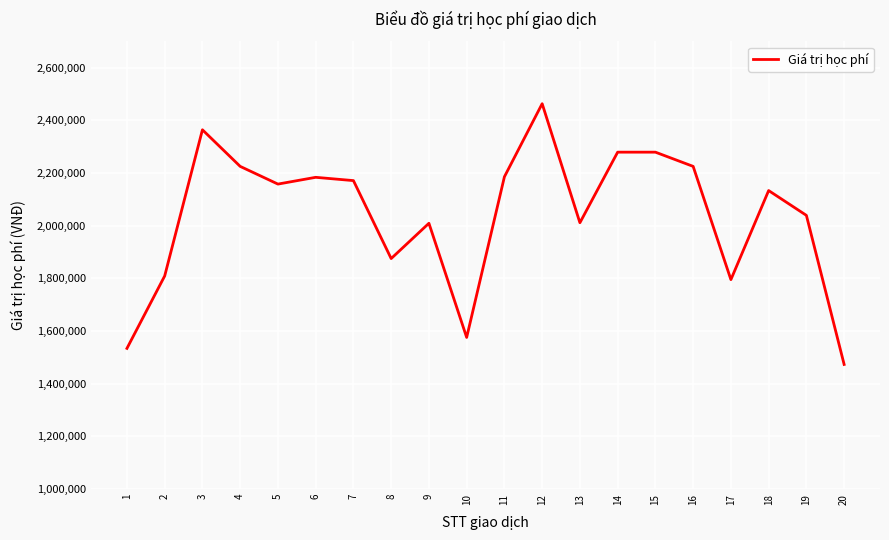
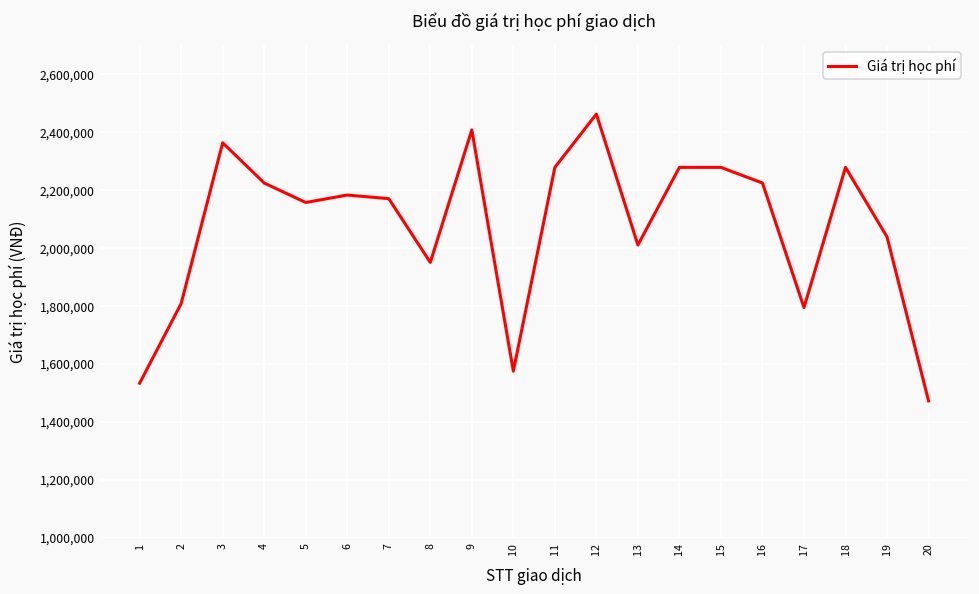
8: 1,880,000 -> 1,950,000
9: 2,010,000 -> 2,410,000
11: 2,190,000 -> 2,280,000
18: 2,130,000 -> 2,280,000
